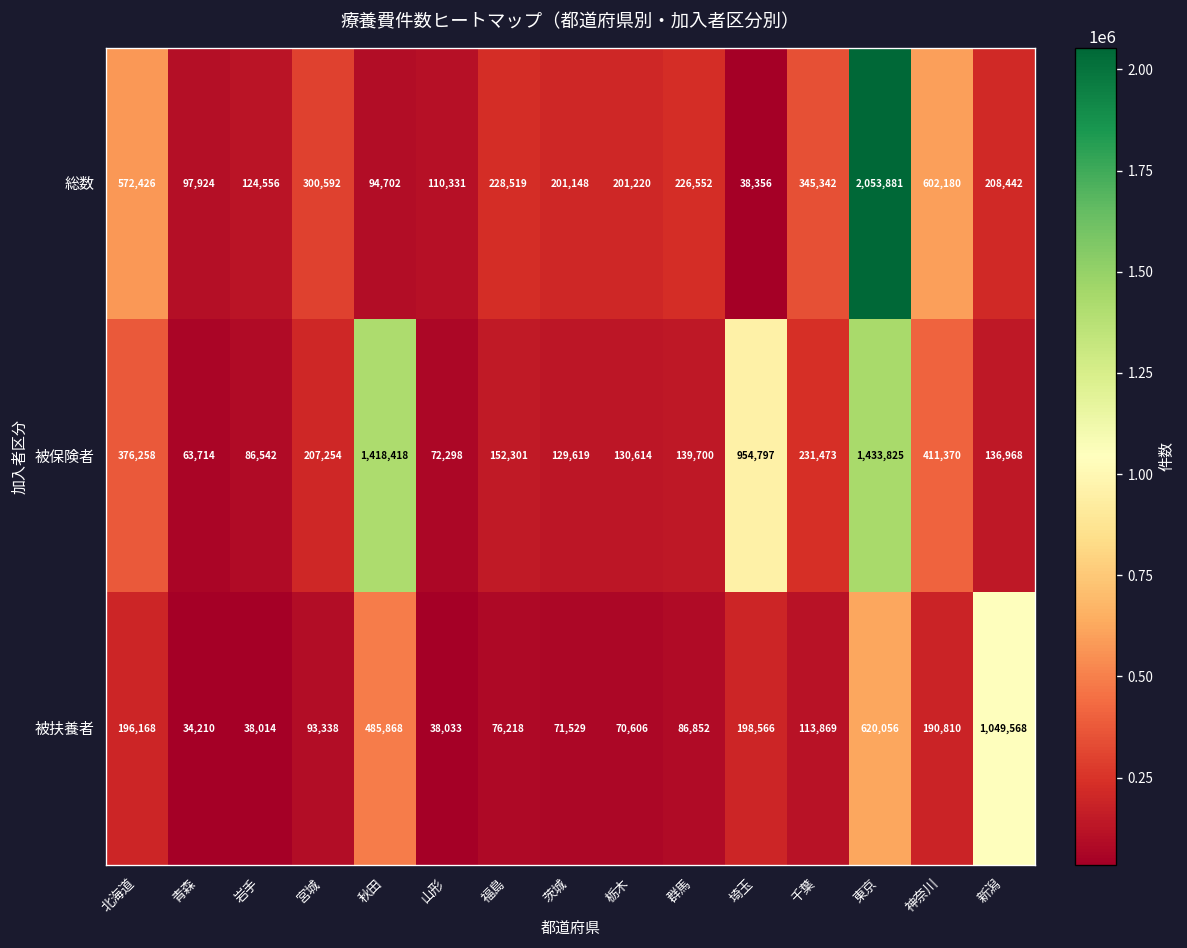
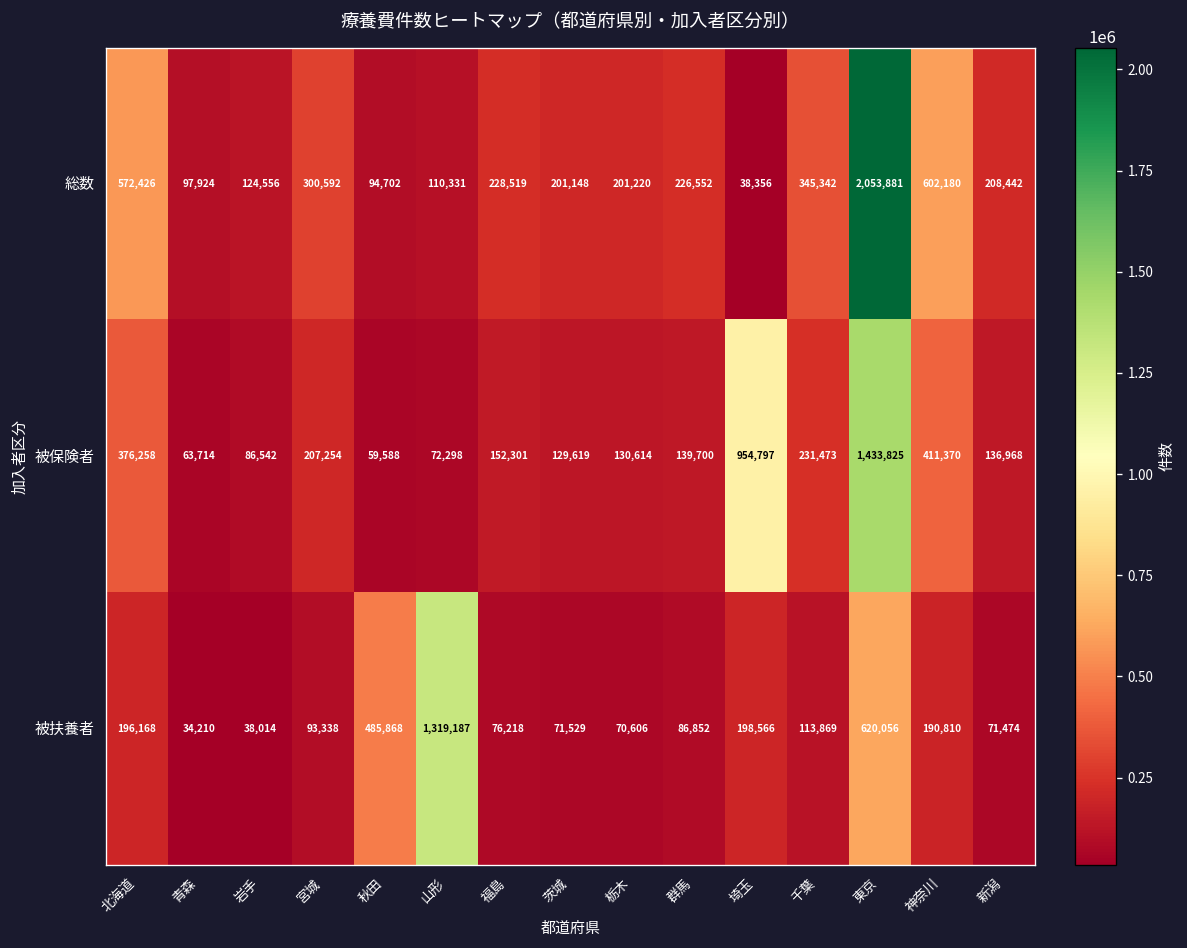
被保険者, 秋田: 1,418,418 -> 59,588
被扶養者, 山形: 38,033 -> 1,319,187
被扶養者, 新潟: 1,049,568 -> 71,474
